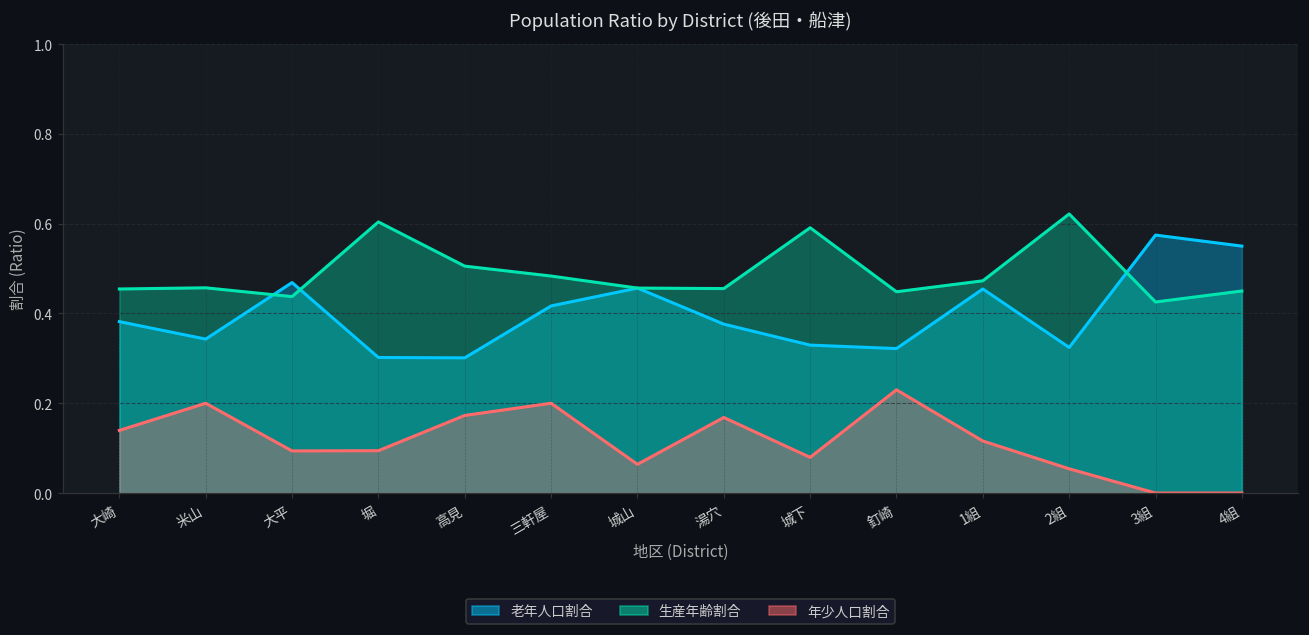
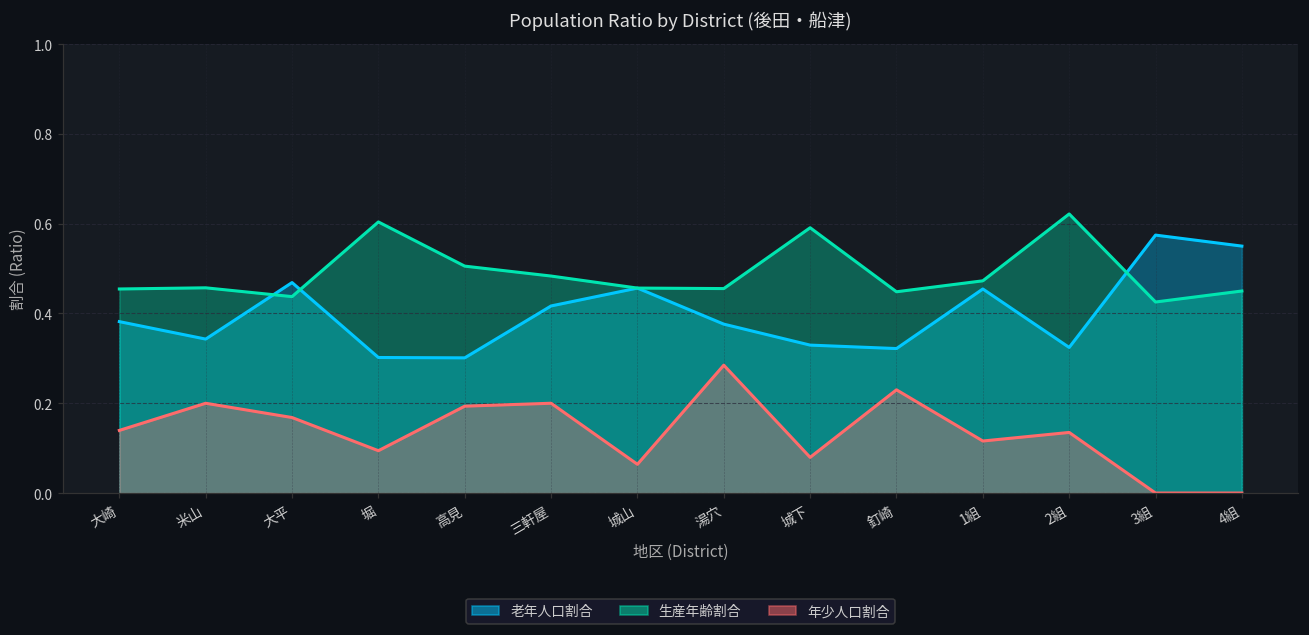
年少人口割合, 大平: 0.09 -> 0.17
年少人口割合, 高見: 0.17 -> 0.19
年少人口割合, 湯穴: 0.17 -> 0.28
年少人口割合, 2組: 0.05 -> 0.14
